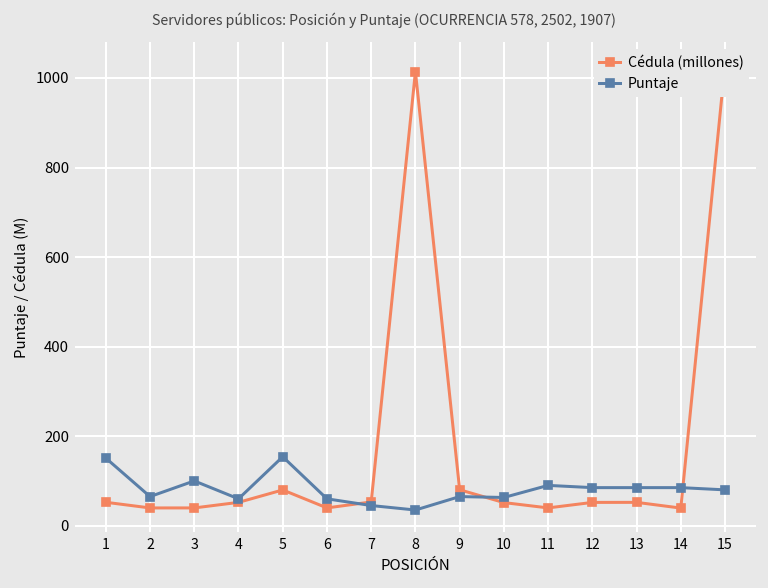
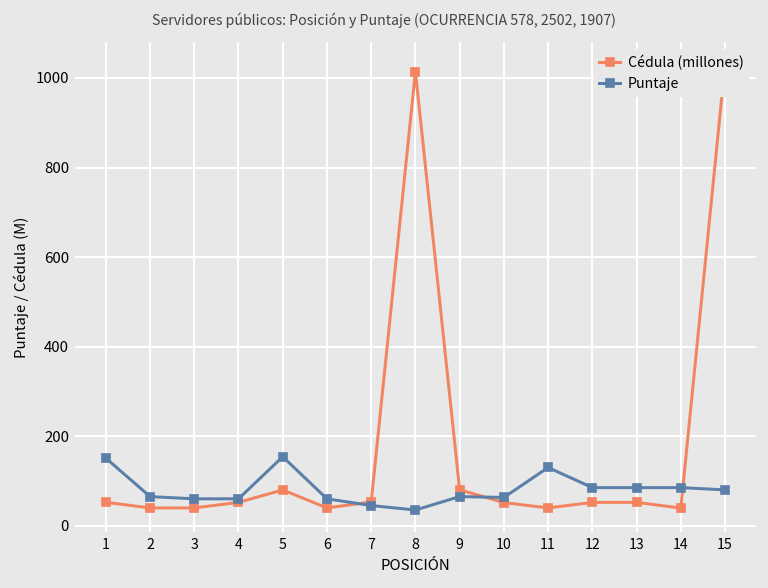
Puntaje, 3: 100 -> 60
Puntaje, 11: 90 -> 130
